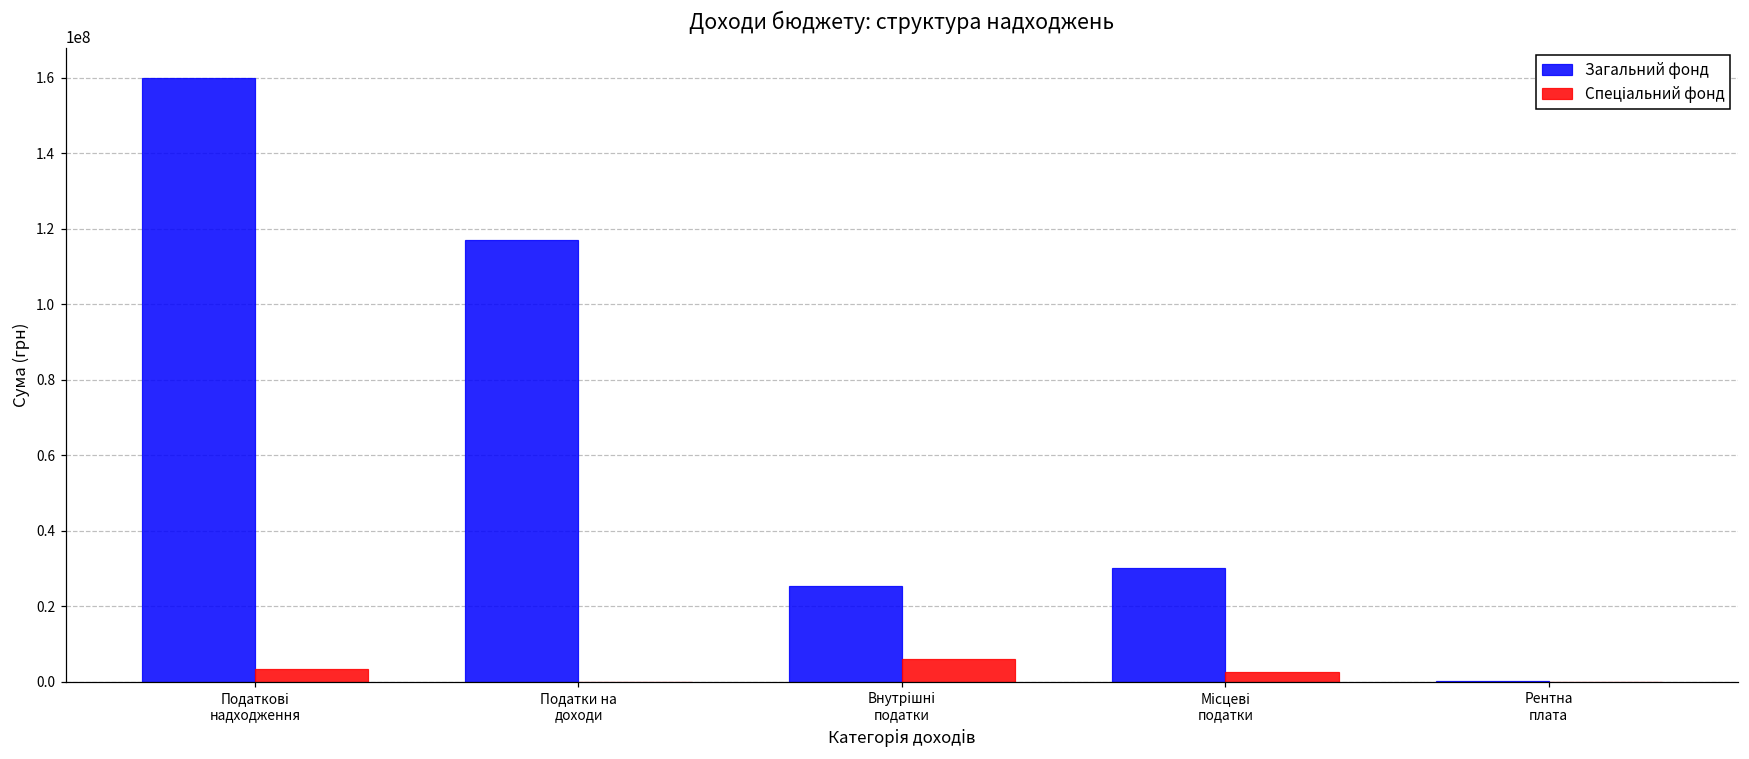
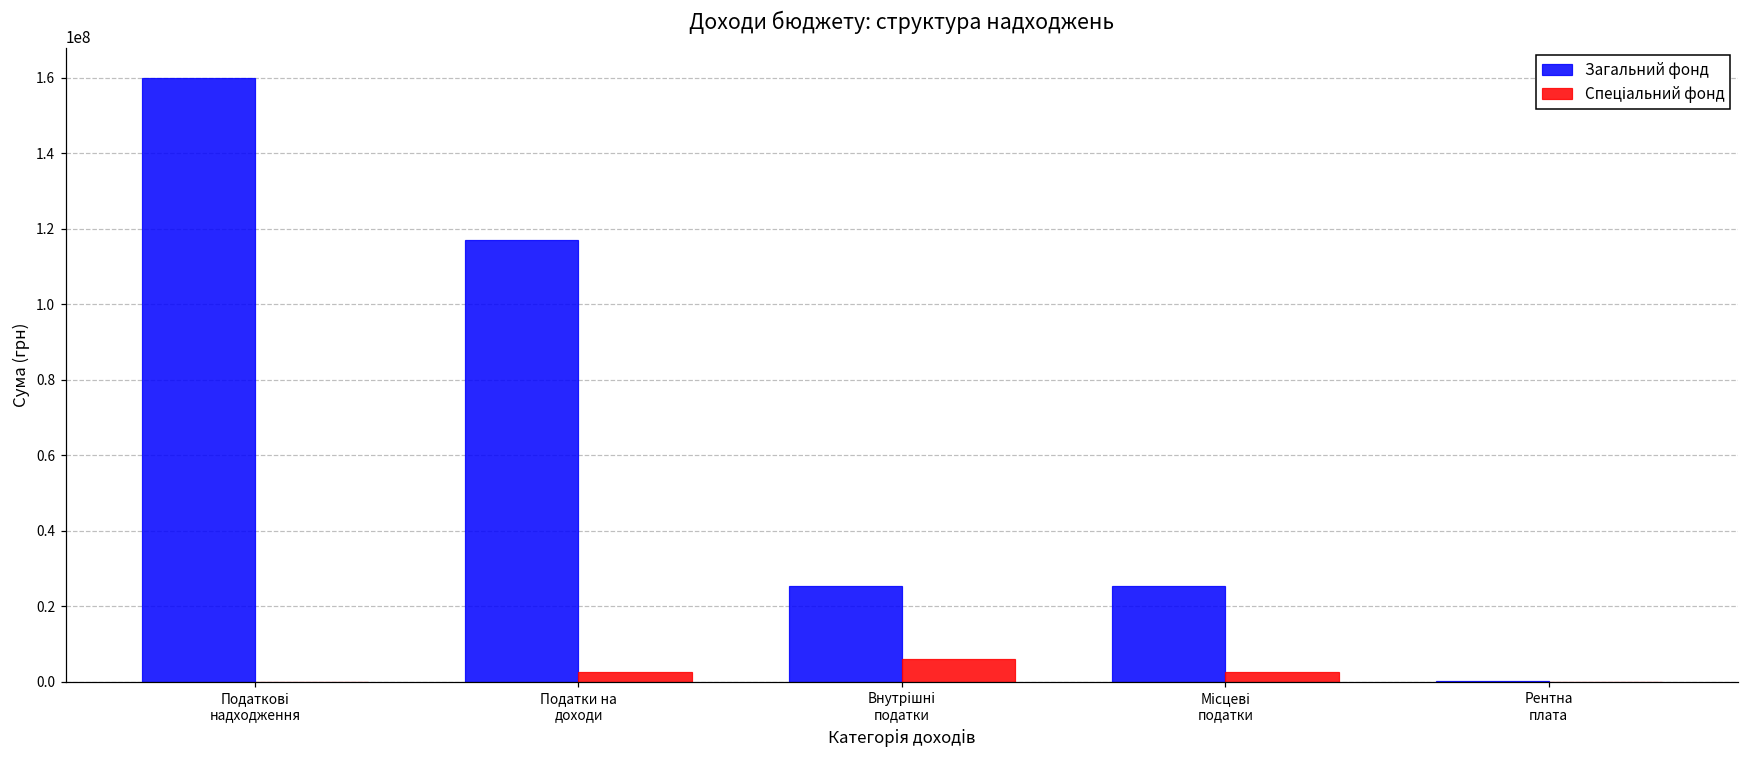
Спеціальний фонд, Податкові надходження: 3000000 -> 0
Спеціальний фонд, Податки на доходи: 0 -> 2000000
Загальний фонд, Місцеві податки: 30000000 -> 25000000
